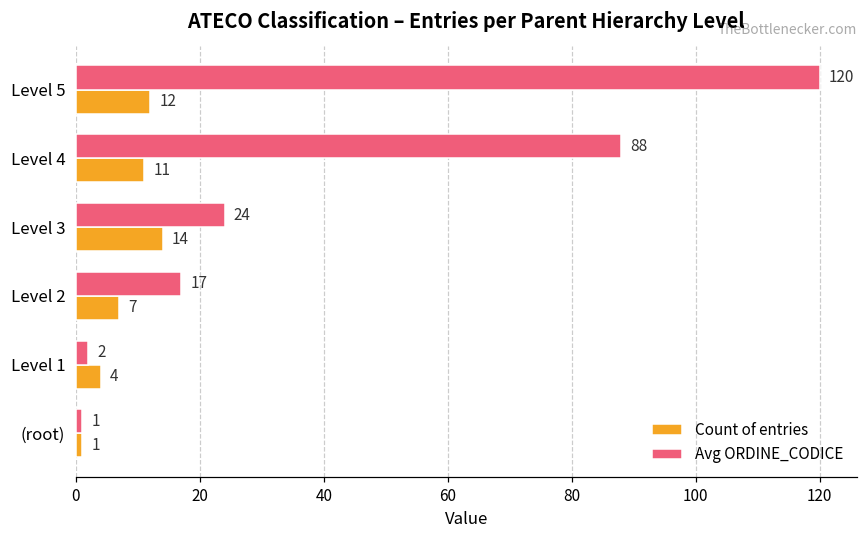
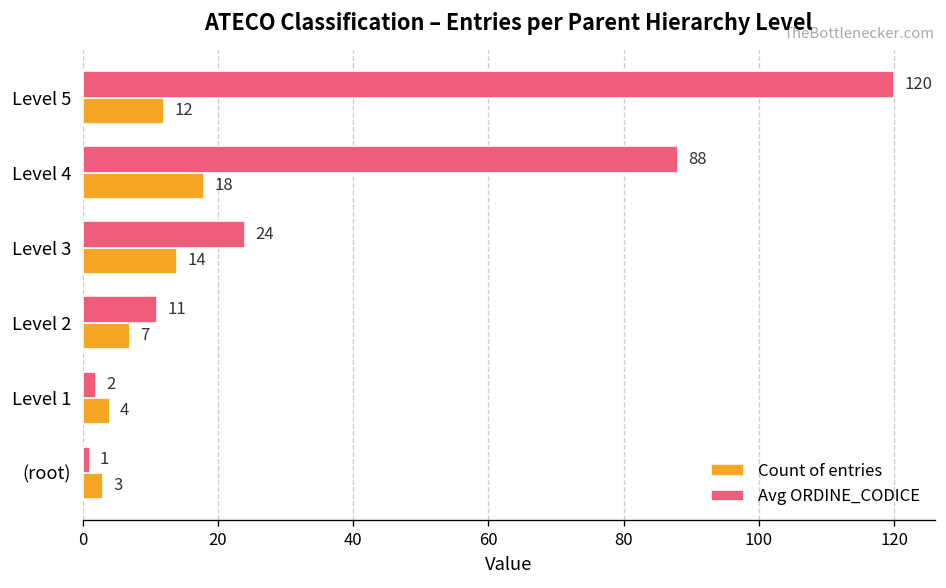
Count of entries, Level 4: 11 -> 18
Avg ORDINE_CODICE, Level 2: 17 -> 11
Count of entries, (root): 1 -> 3
